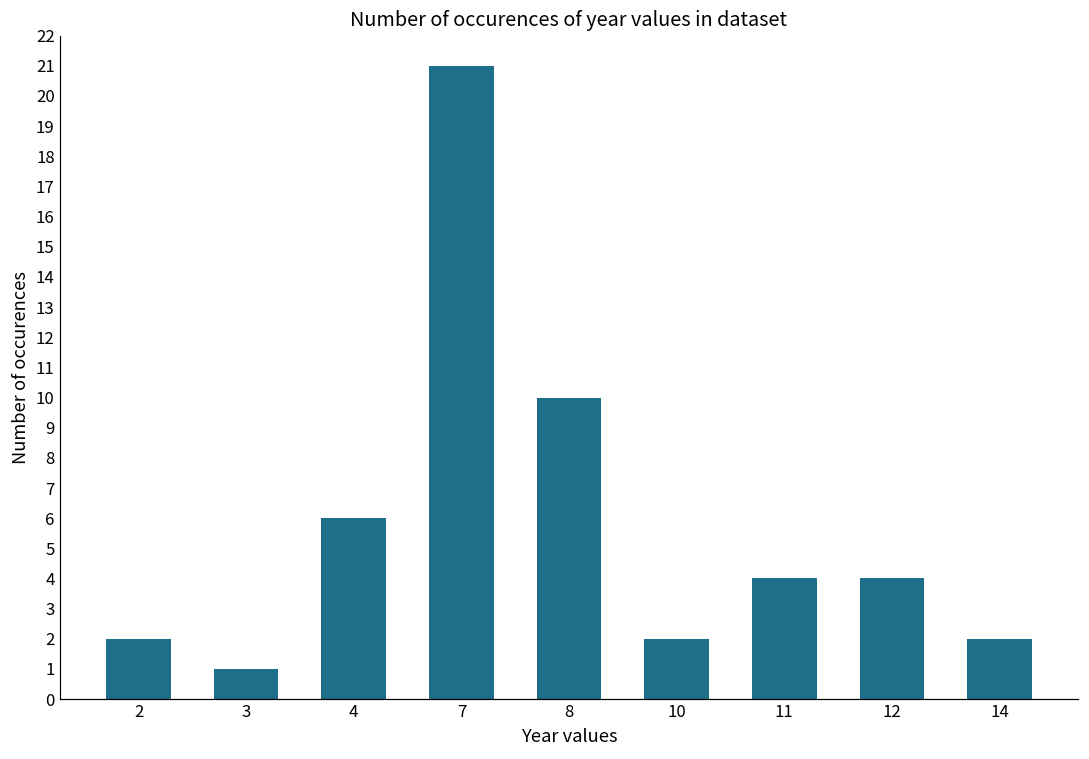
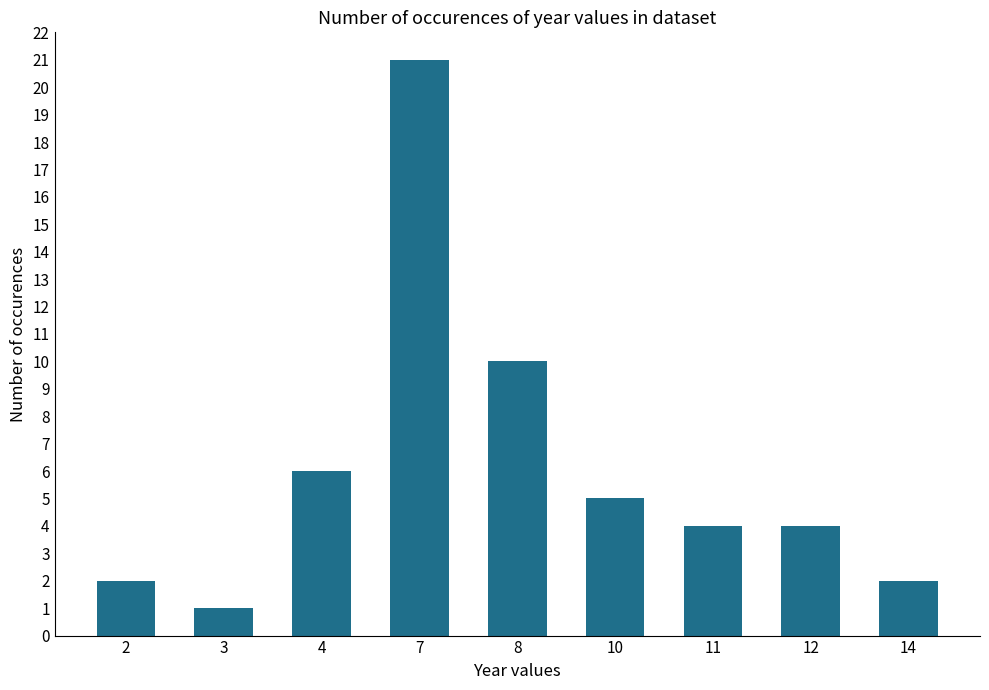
10: 2 -> 5
